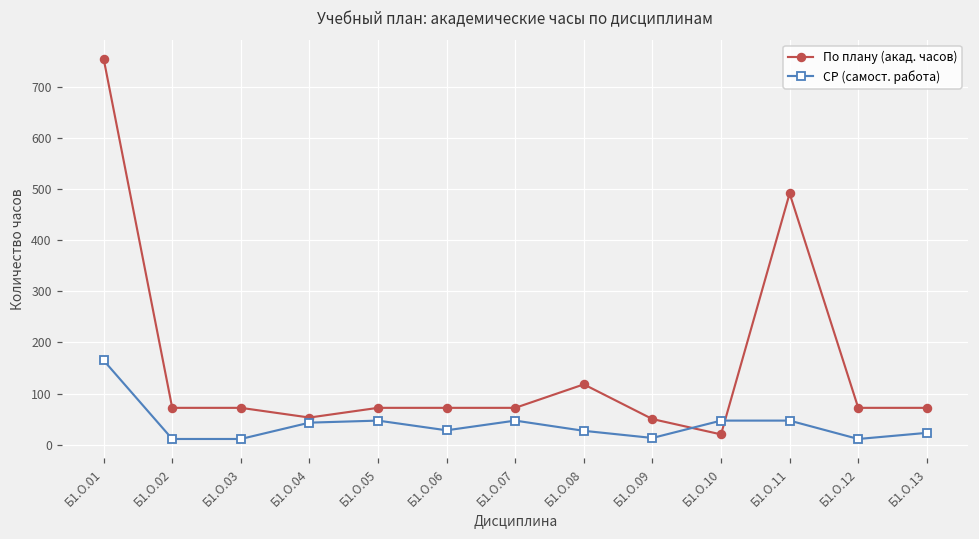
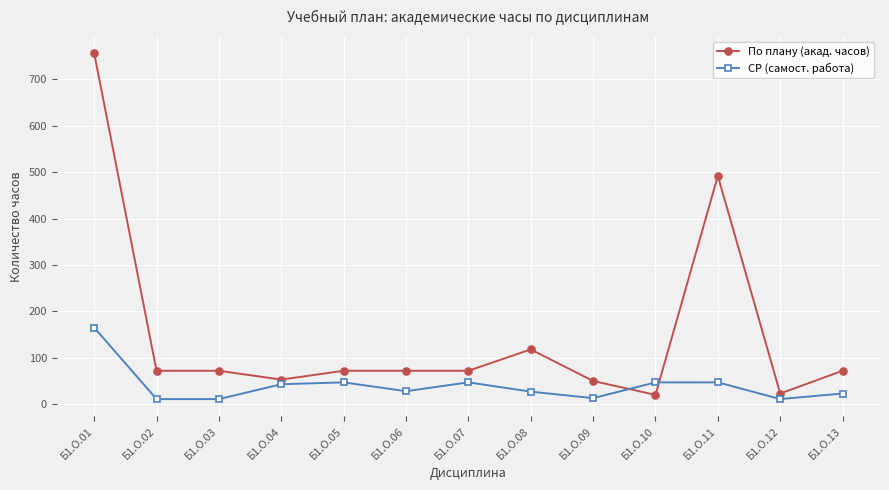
По плану (акад. часов), Б1.О.12: 70 -> 20
